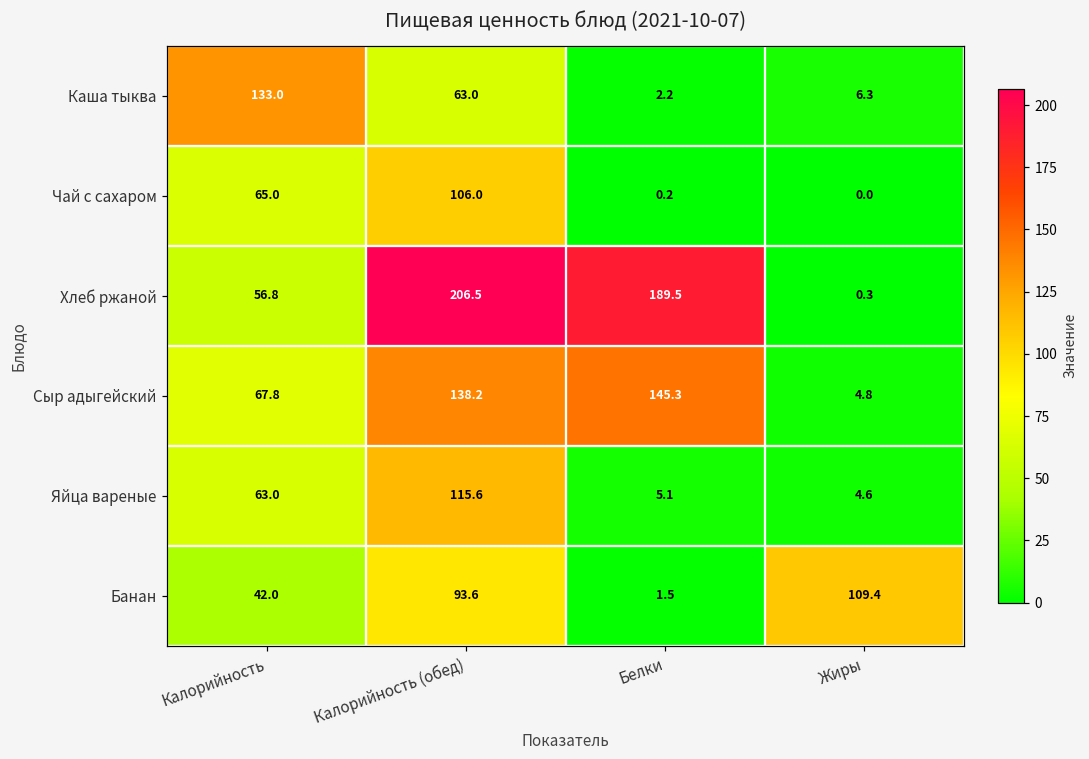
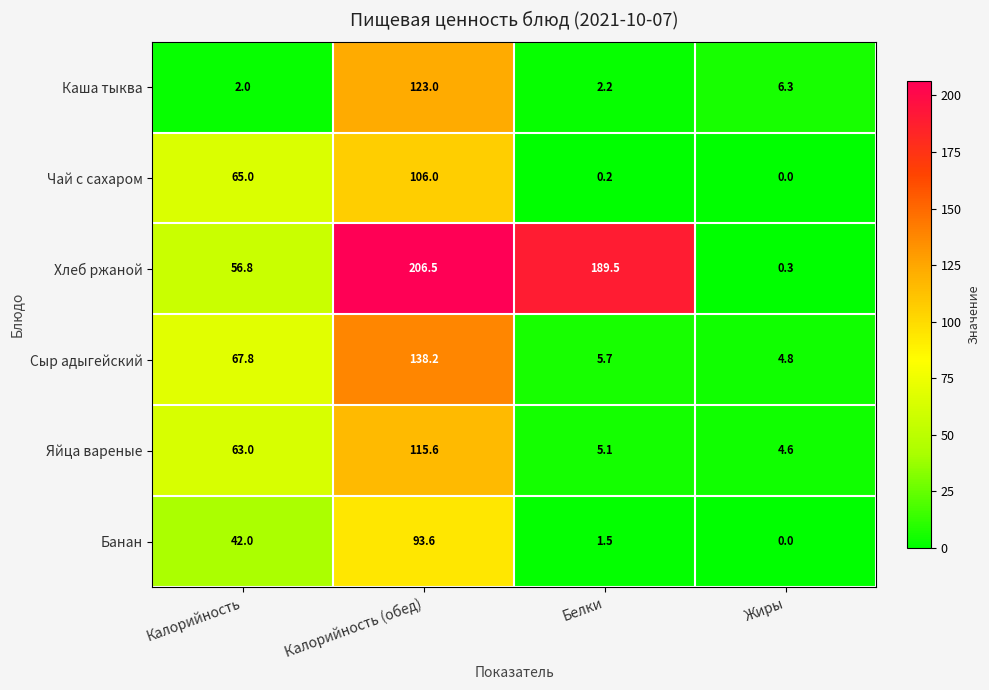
Каша тыква, Калорийность: 133.0 -> 2.0
Каша тыква, Калорийность (обед): 63.0 -> 123.0
Сыр адыгейский, Белки: 145.3 -> 5.7
Банан, Жиры: 109.4 -> 0.0
